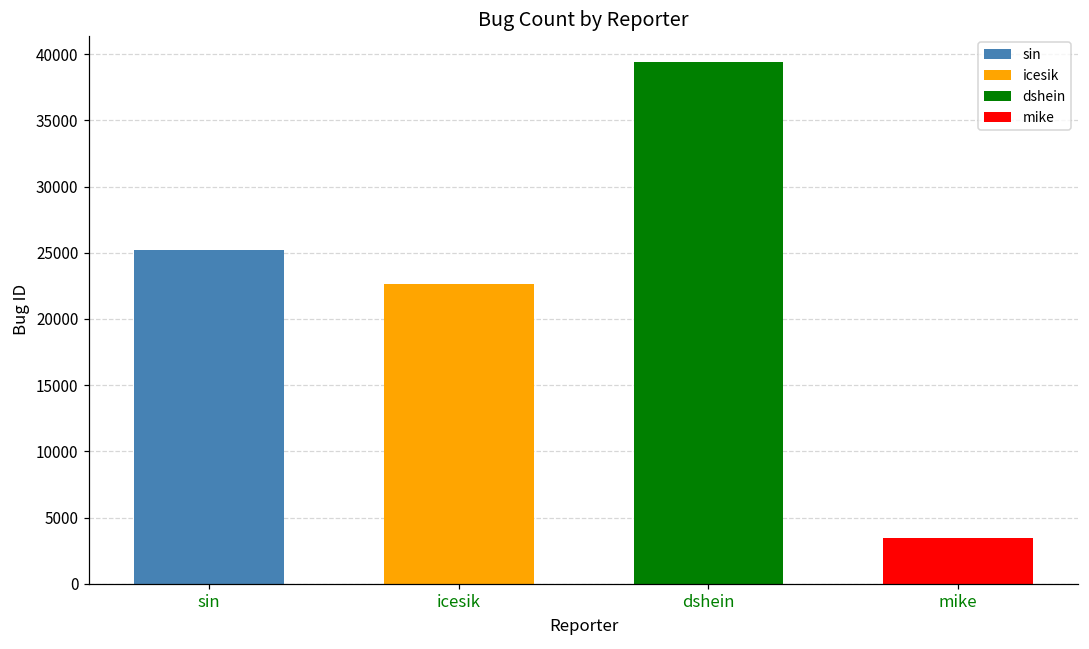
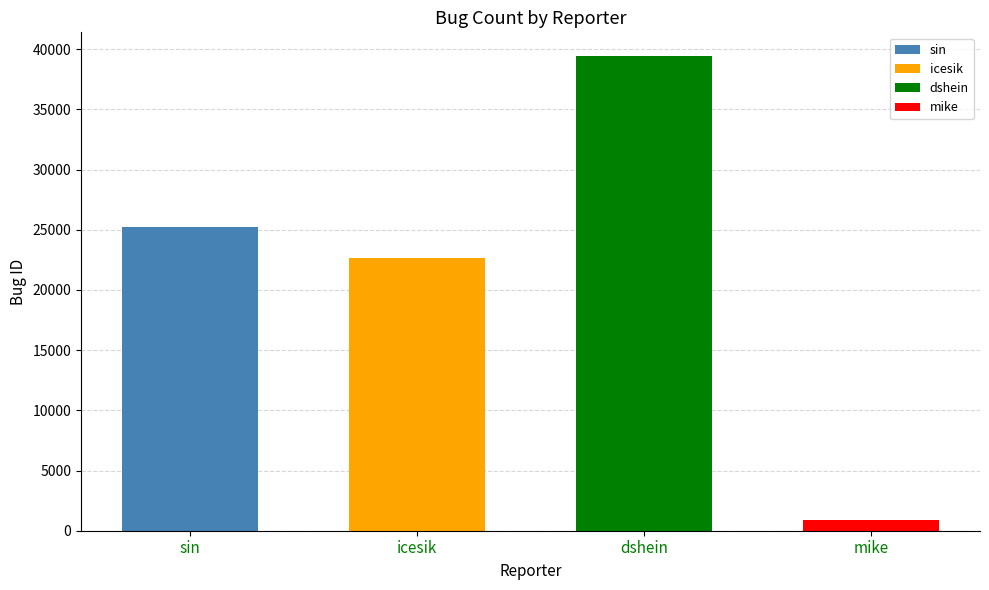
mike: 3400 -> 900
